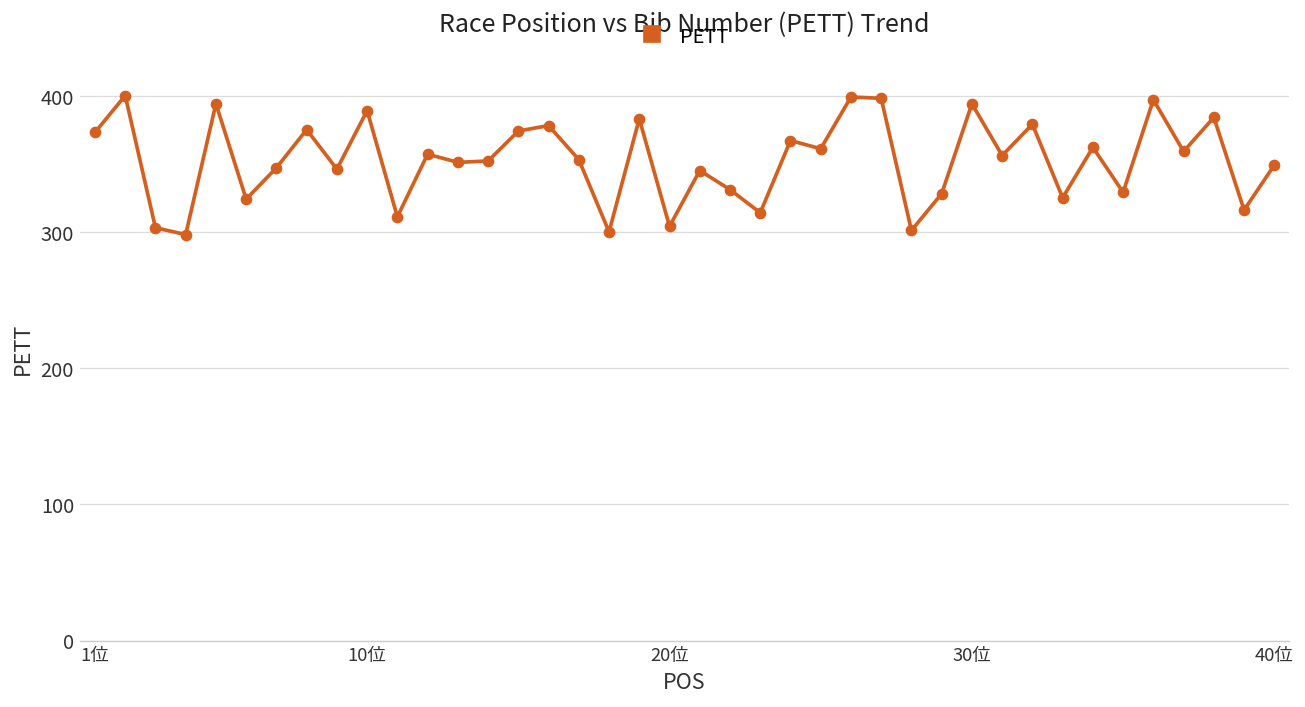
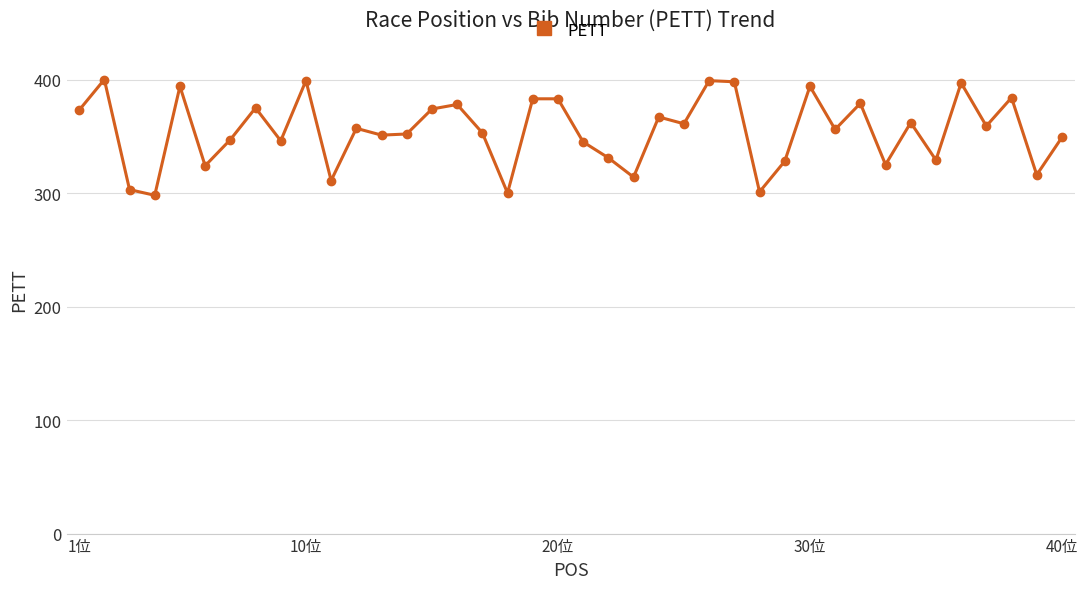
10位: 389 -> 399
20位: 304 -> 383
